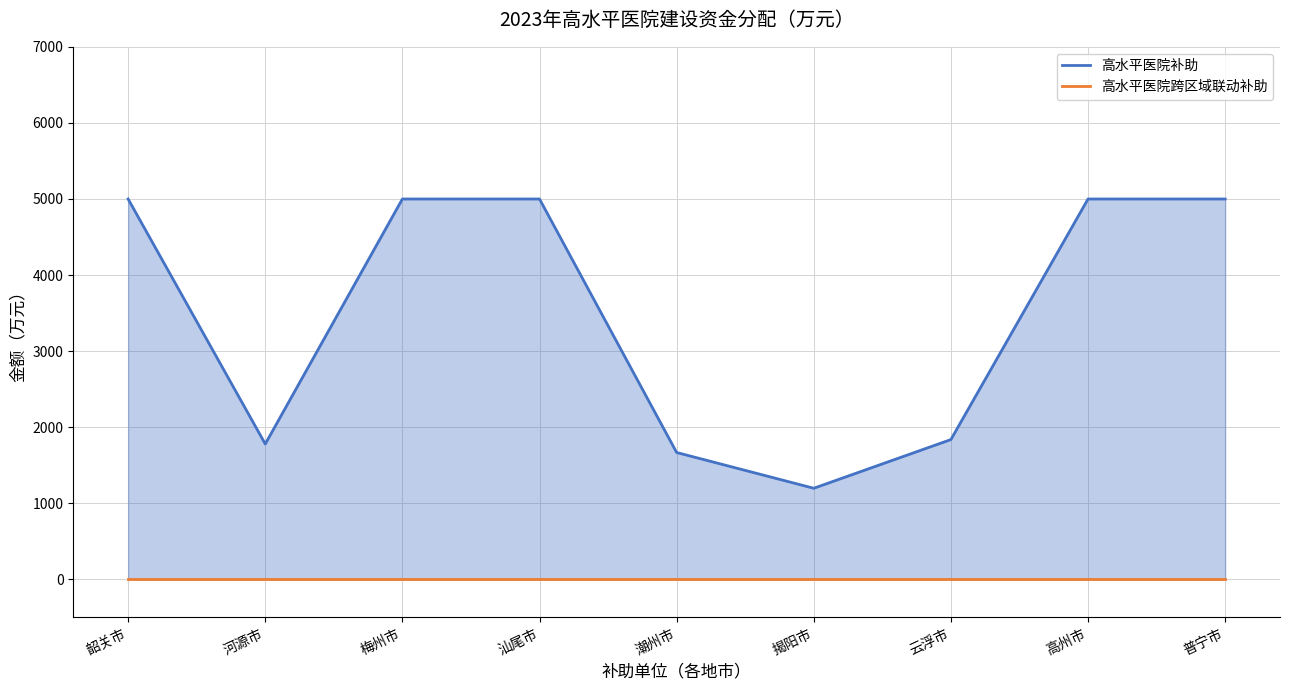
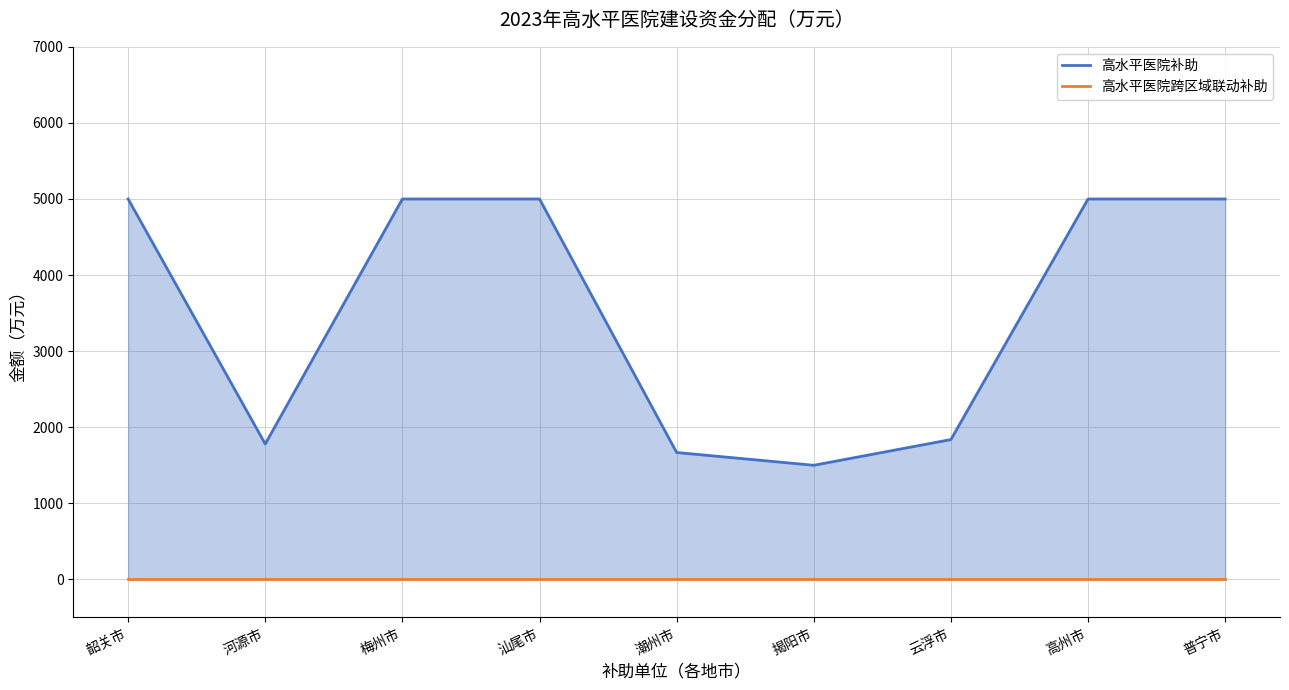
高水平医院补助, 揭阳市: 1200 -> 1500
